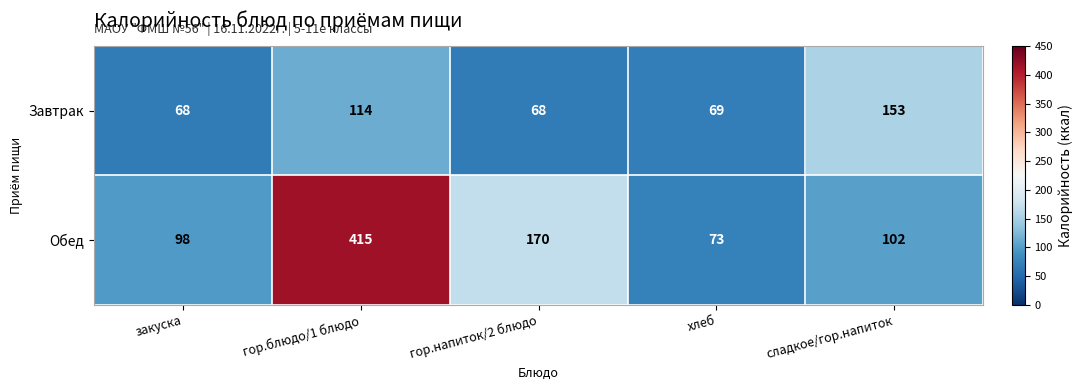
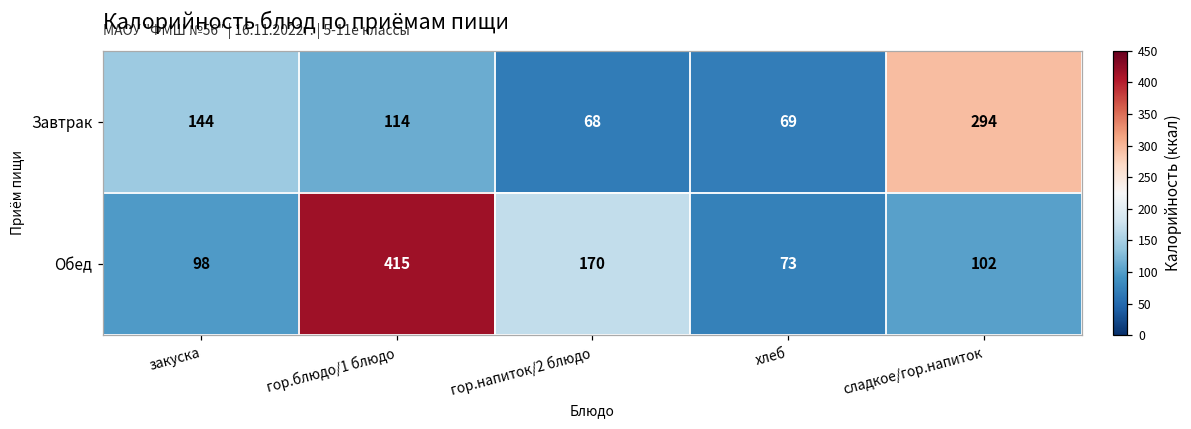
Завтрак, закуска: 68 -> 144
Завтрак, сладкое/гор.напиток: 153 -> 294
